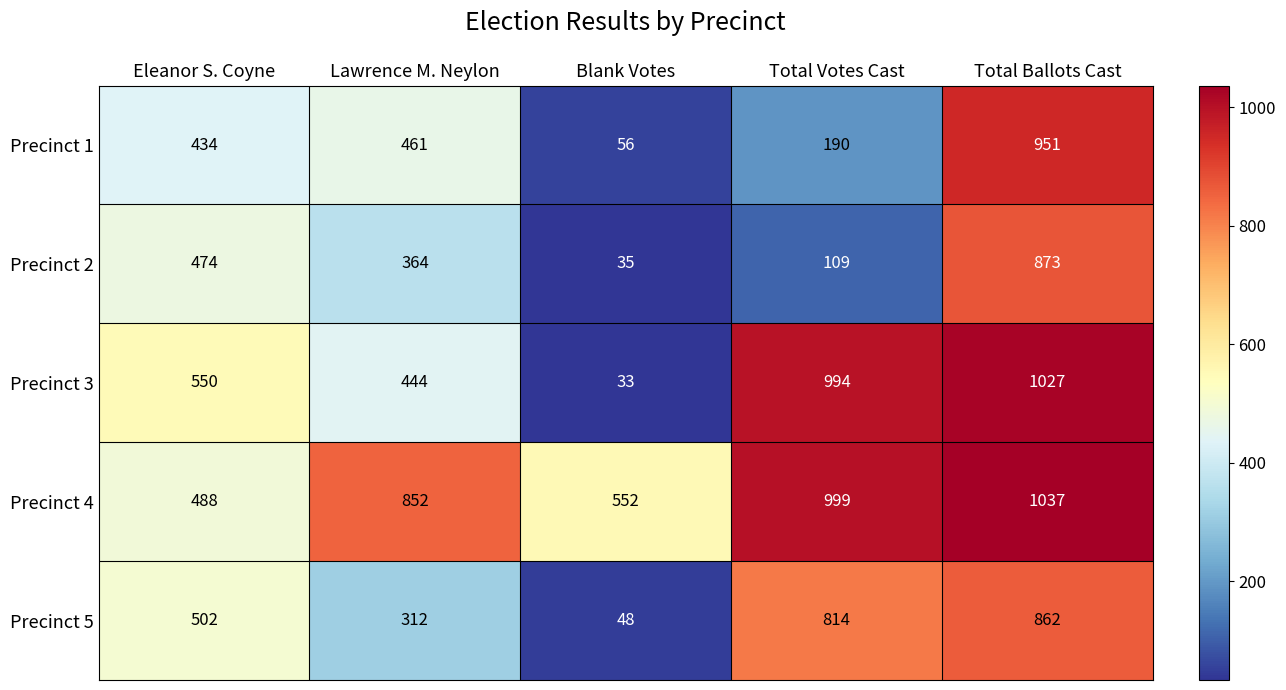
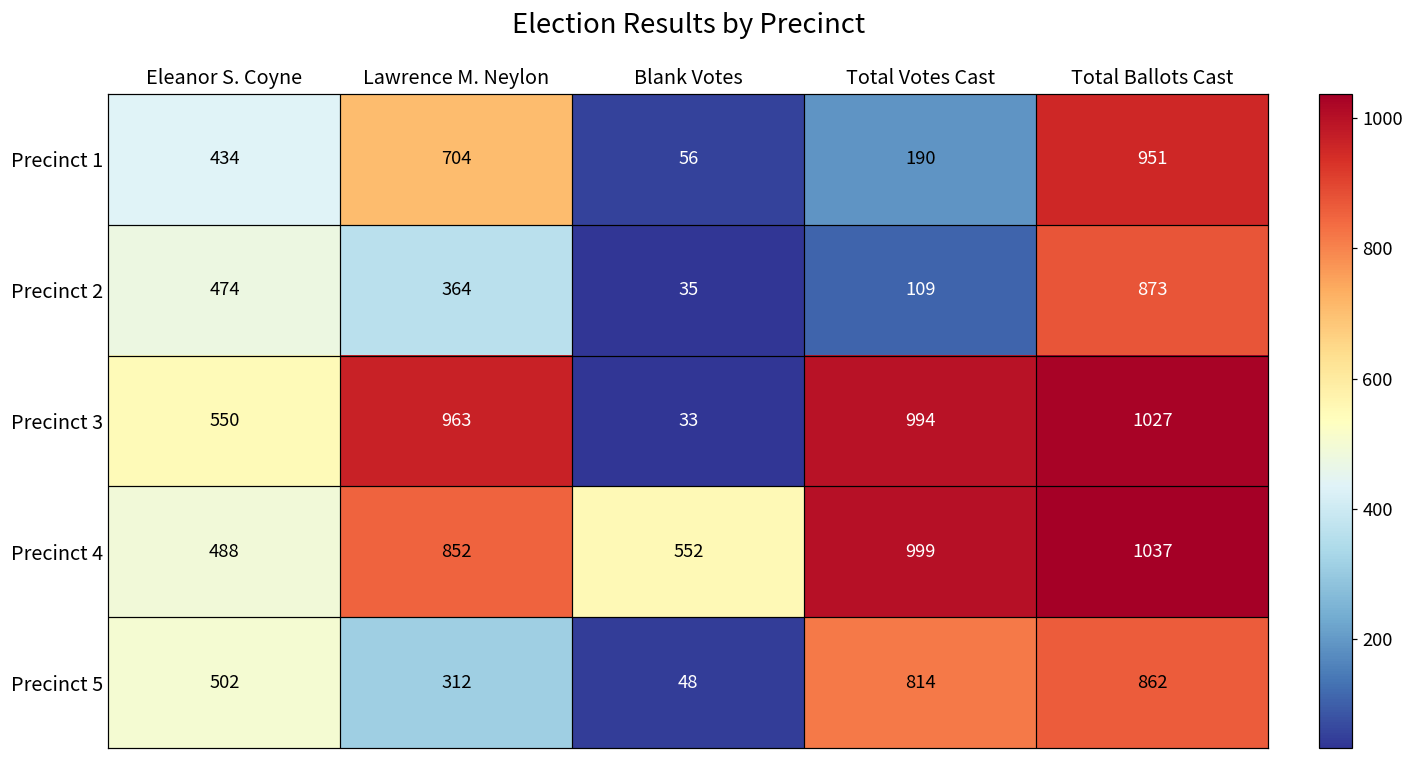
Precinct 1, Lawrence M. Neylon: 461 -> 704
Precinct 3, Lawrence M. Neylon: 444 -> 963
